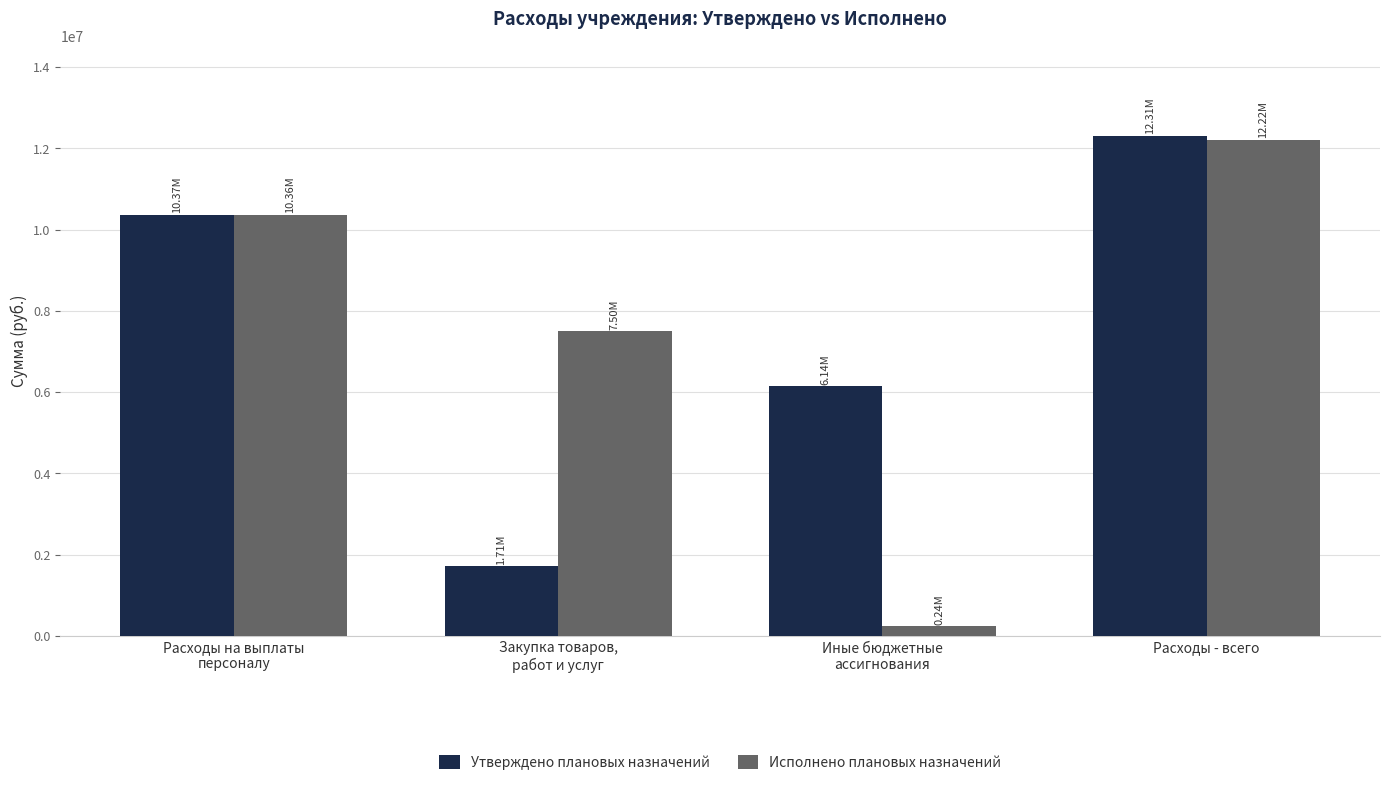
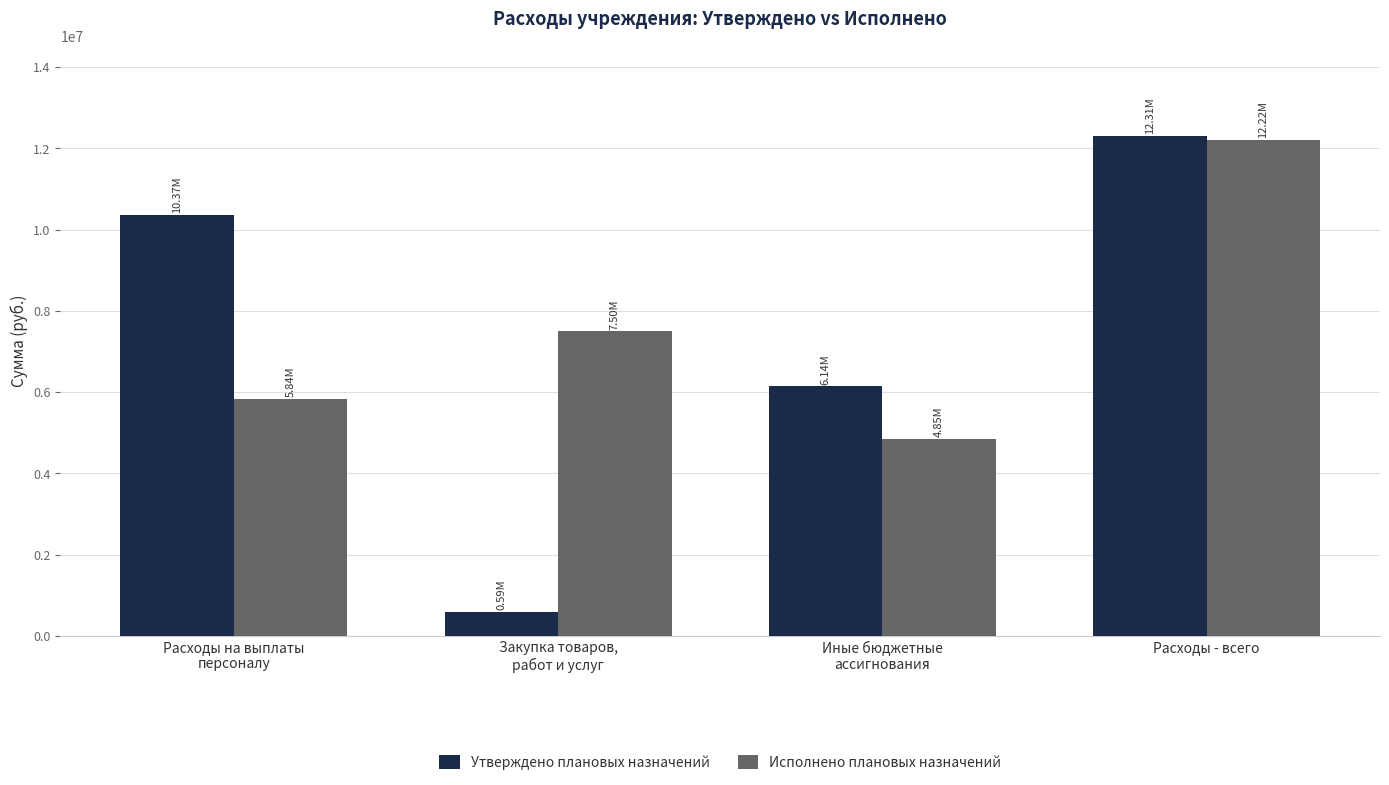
Исполнено плановых назначений, Расходы на выплаты персоналу: 10.36M -> 5.84M
Утверждено плановых назначений, Закупка товаров, работ и услуг: 1.71M -> 0.59M
Исполнено плановых назначений, Иные бюджетные ассигнования: 0.24M -> 4.85M
